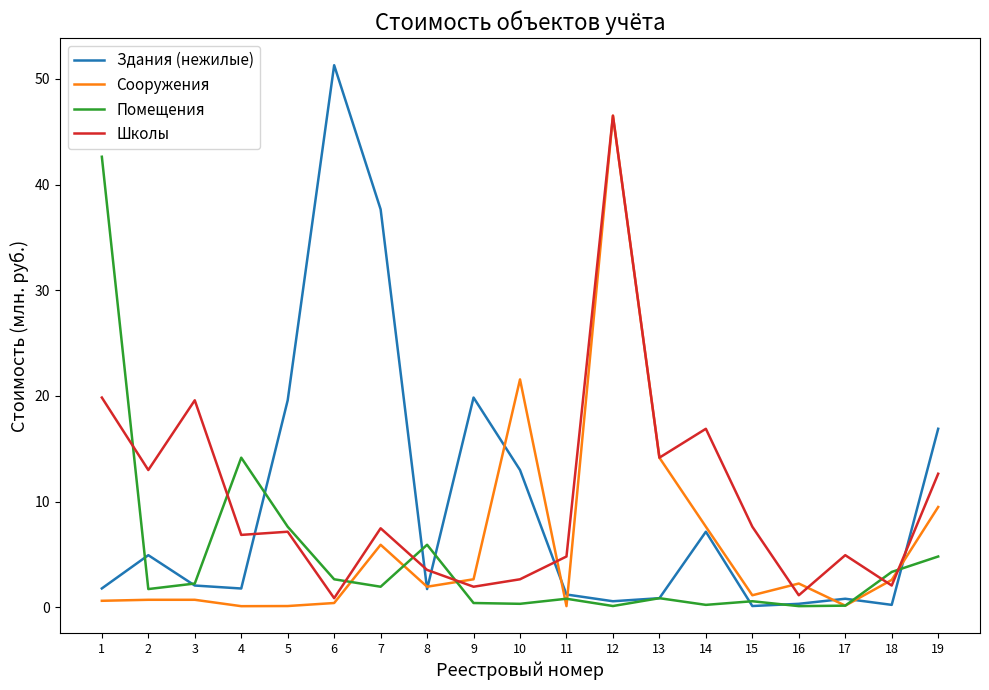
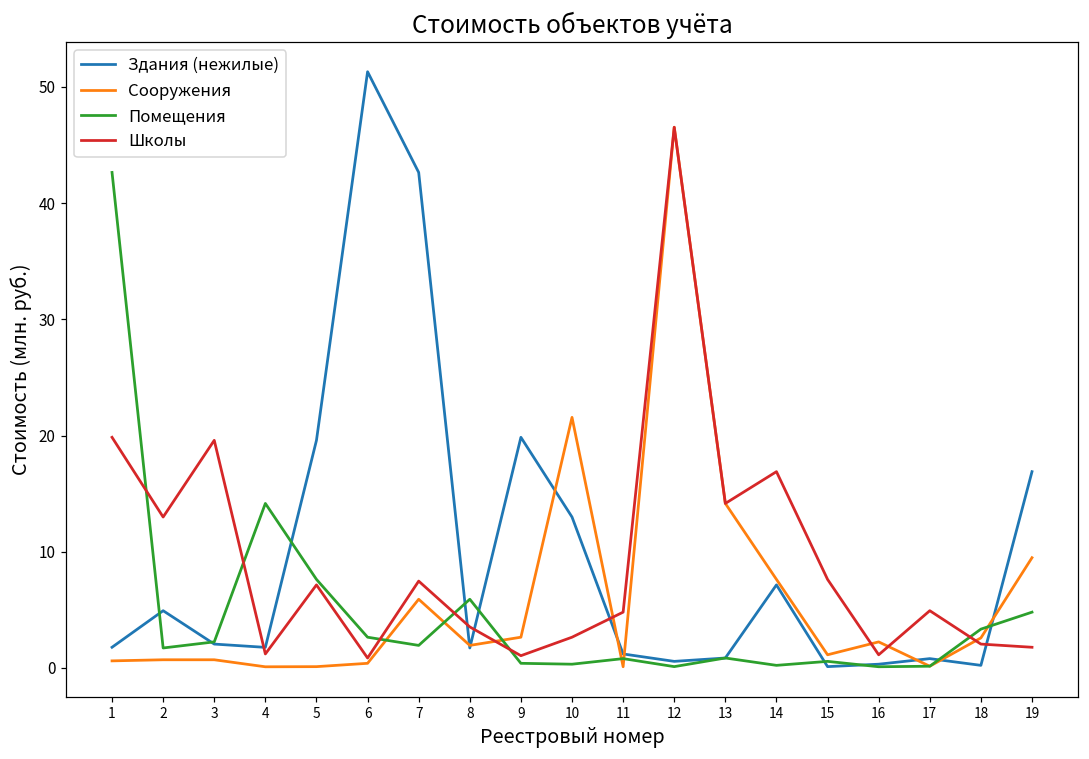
Школы, 4: 6.8 -> 1.2
Здания (нежилые), 7: 37.7 -> 42.6
Школы, 9: 1.9 -> 1.1
Школы, 19: 12.6 -> 1.8
